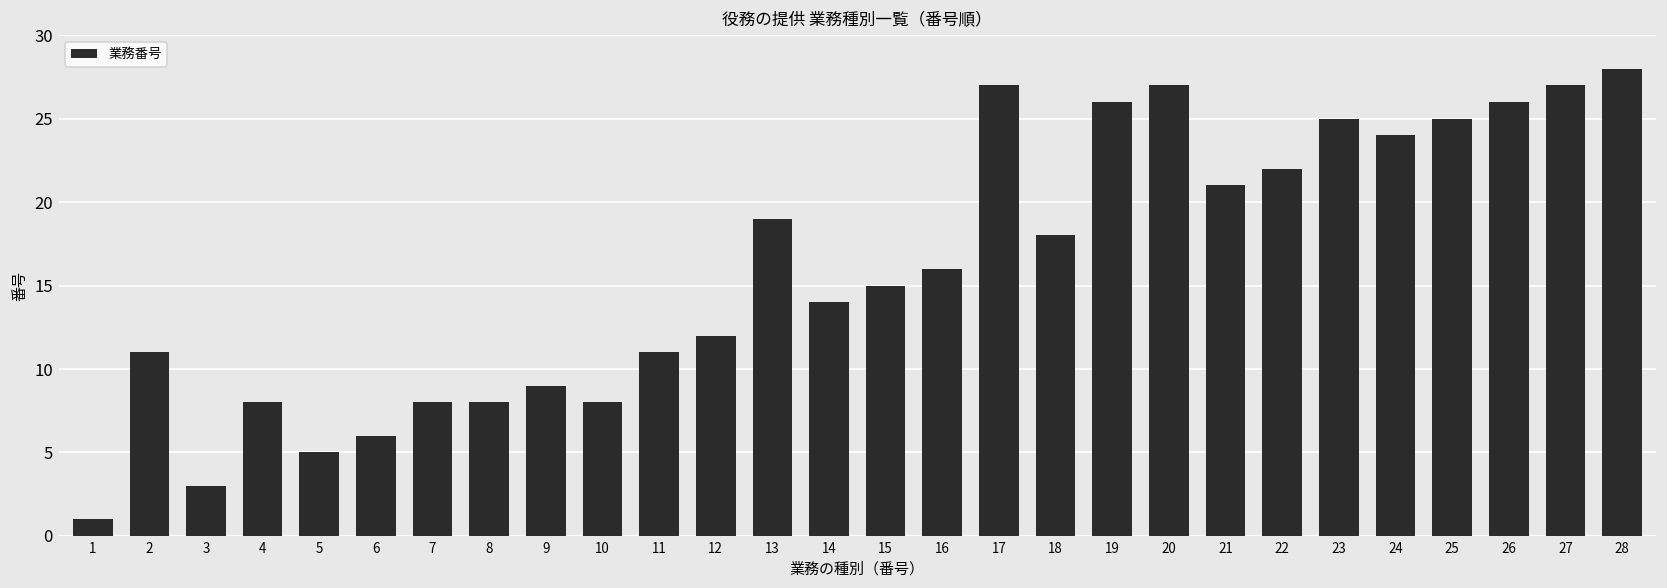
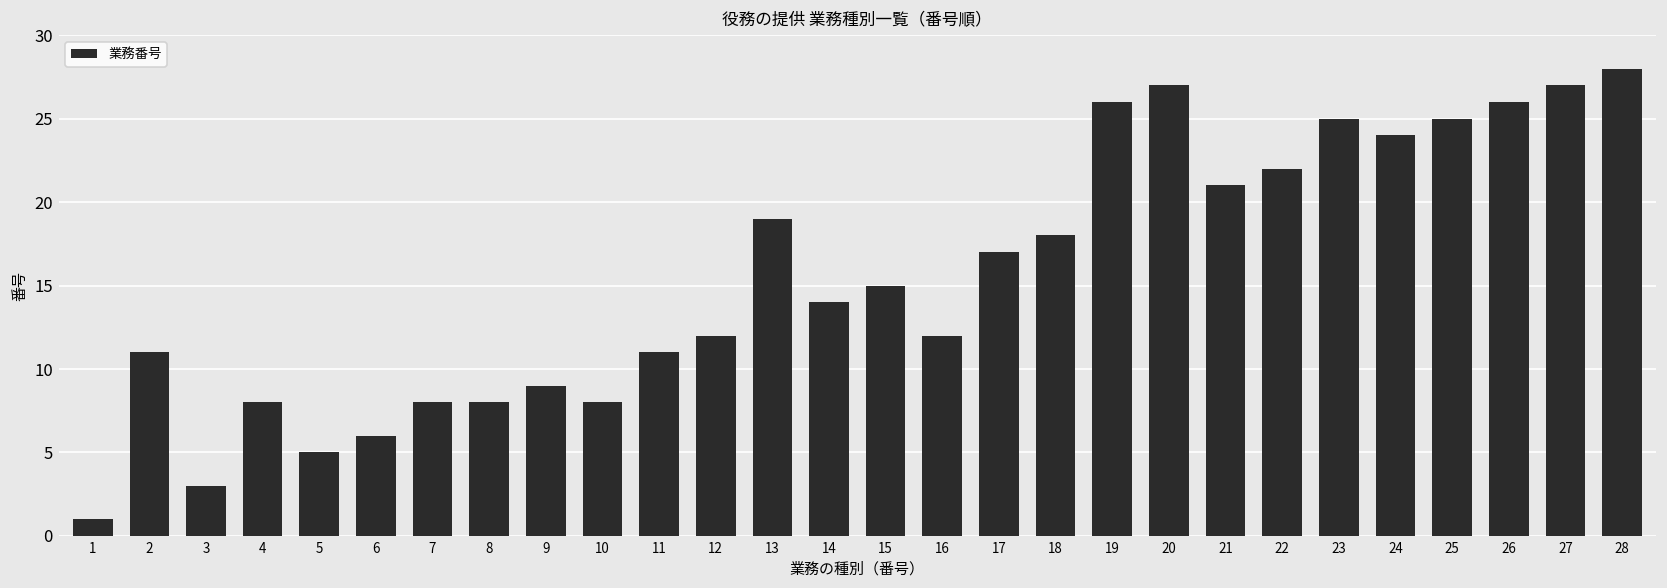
16: 16 -> 12
17: 27 -> 17
